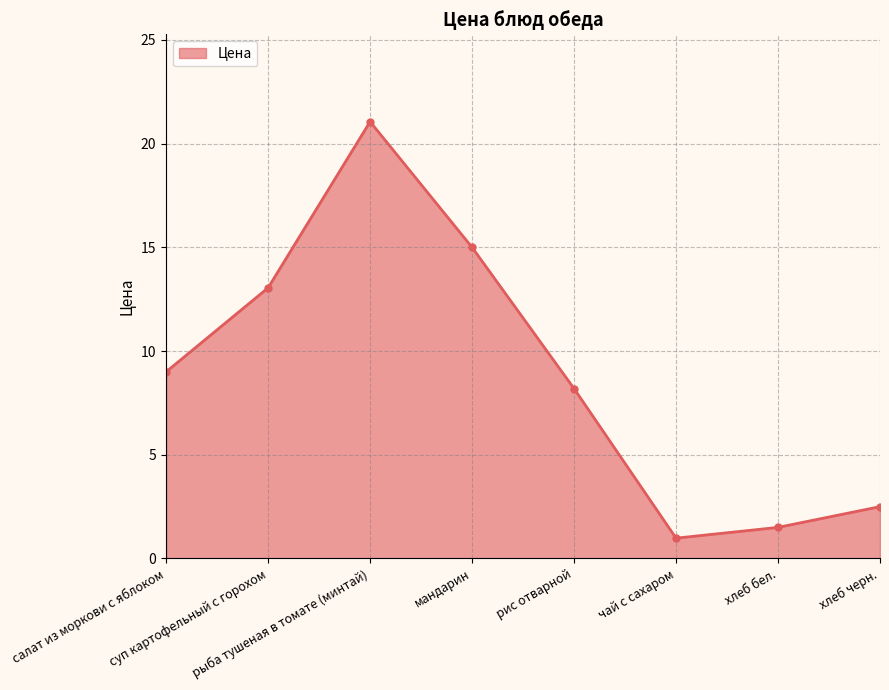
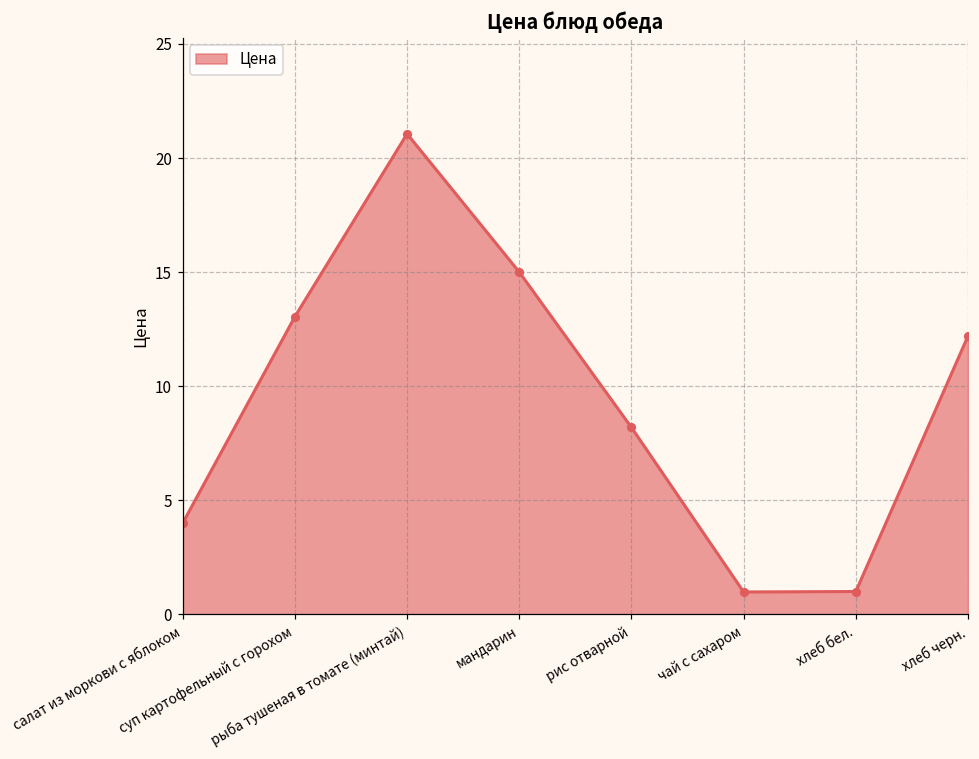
салат из моркови с яблоком: 9 -> 4
хлеб бел.: 1.5 -> 1.0
хлеб черн.: 2.5 -> 12.2
